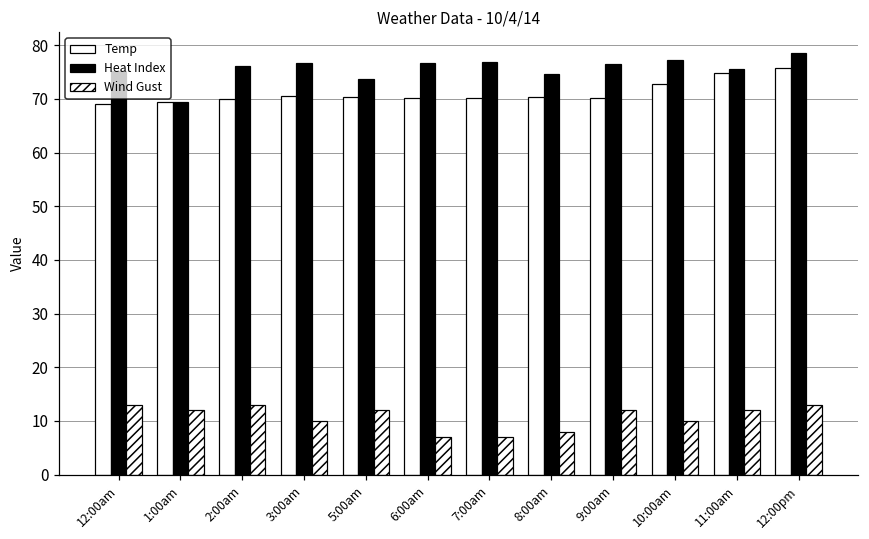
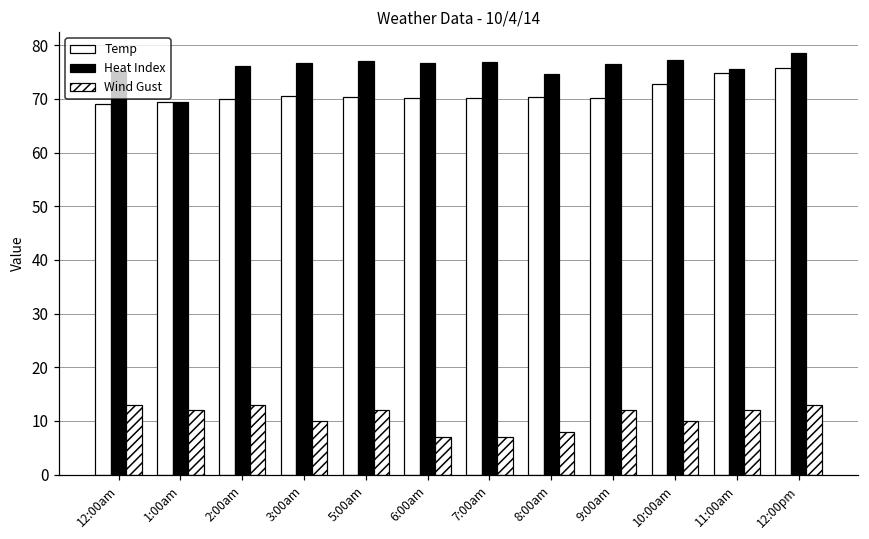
Heat Index, 5:00am: 74 -> 77
